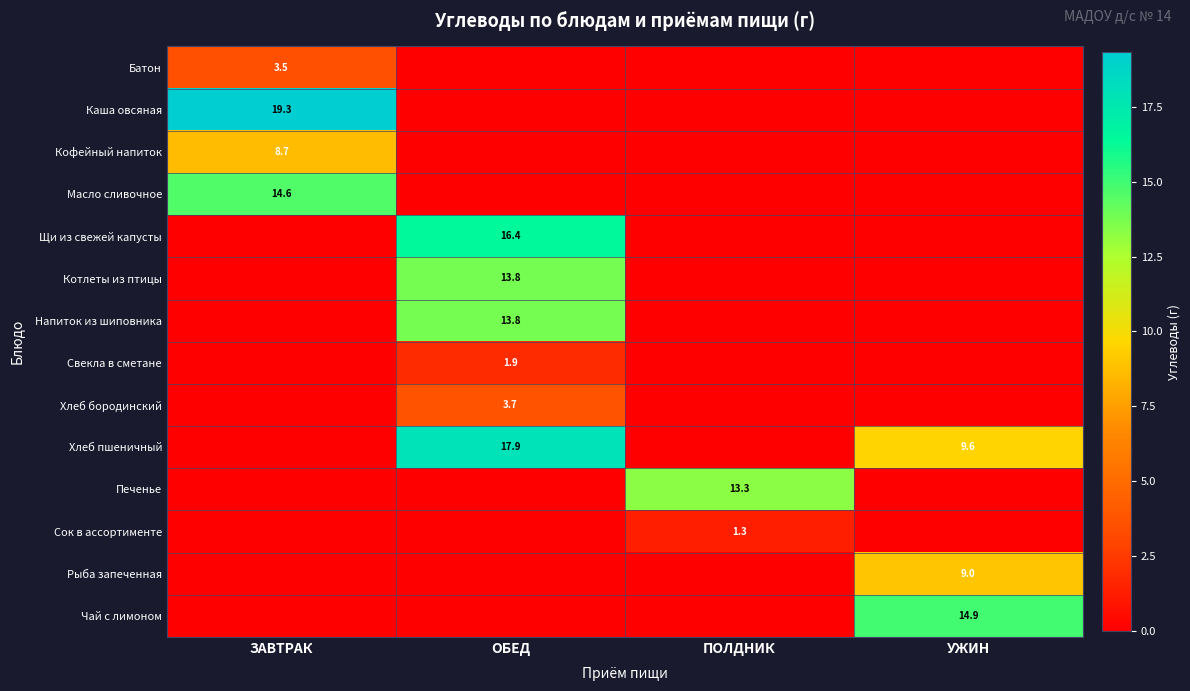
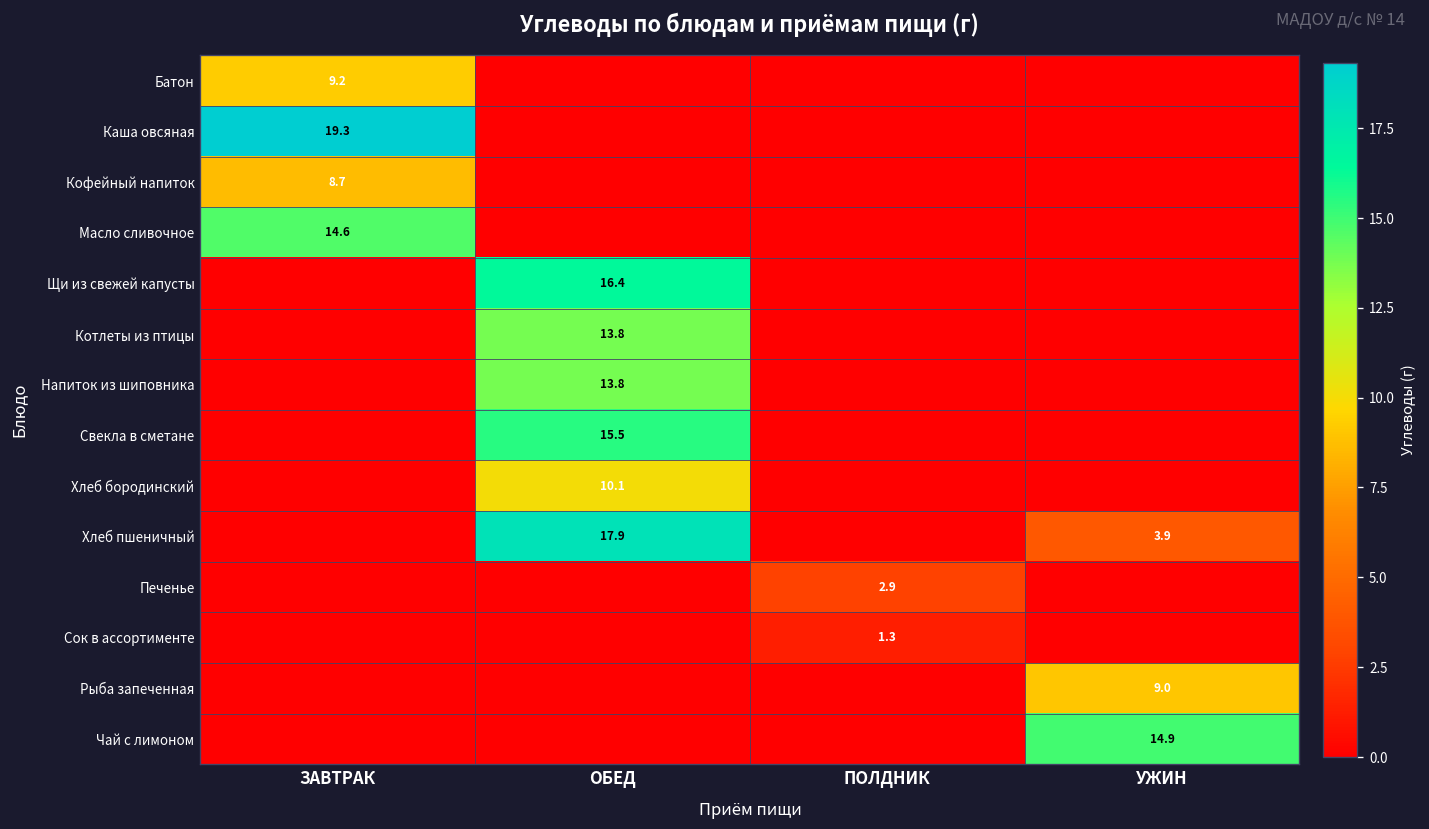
Батон, ЗАВТРАК: 3.5 -> 9.2
Свекла в сметане, ОБЕД: 1.9 -> 15.5
Хлеб бородинский, ОБЕД: 3.7 -> 10.1
Хлеб пшеничный, УЖИН: 9.6 -> 3.9
Печенье, ПОЛДНИК: 13.3 -> 2.9
